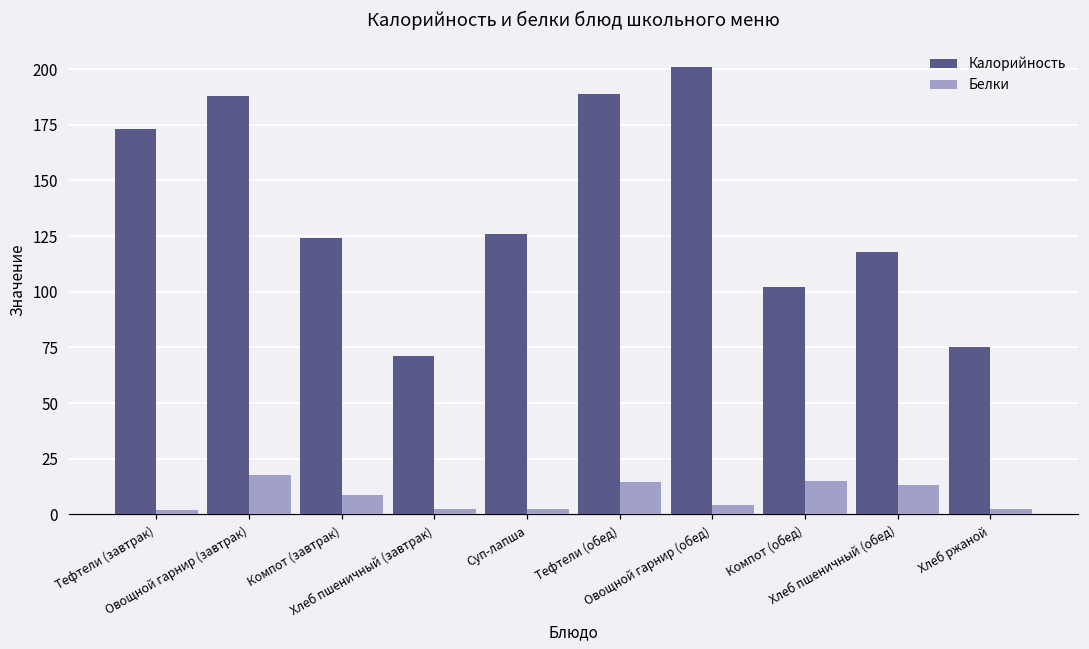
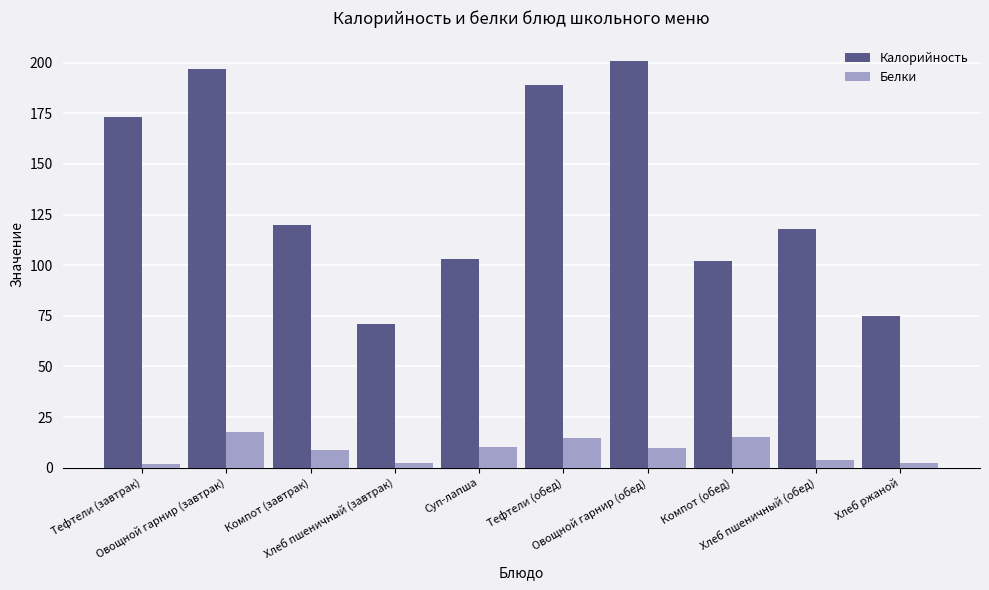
Калорийность, Овощной гарнир (завтрак): 188 -> 197
Калорийность, Компот (завтрак): 124 -> 120
Калорийность, Суп-лапша: 126 -> 103
Белки, Суп-лапша: 2 -> 10
Белки, Овощной гарнир (обед): 4 -> 10
Белки, Хлеб пшеничный (обед): 13 -> 4
